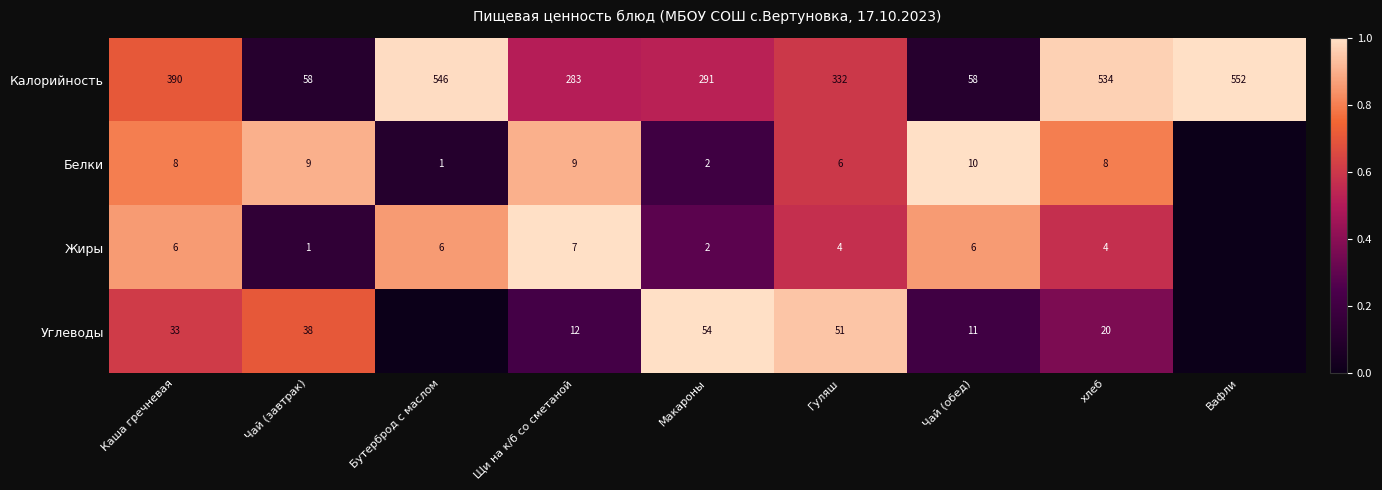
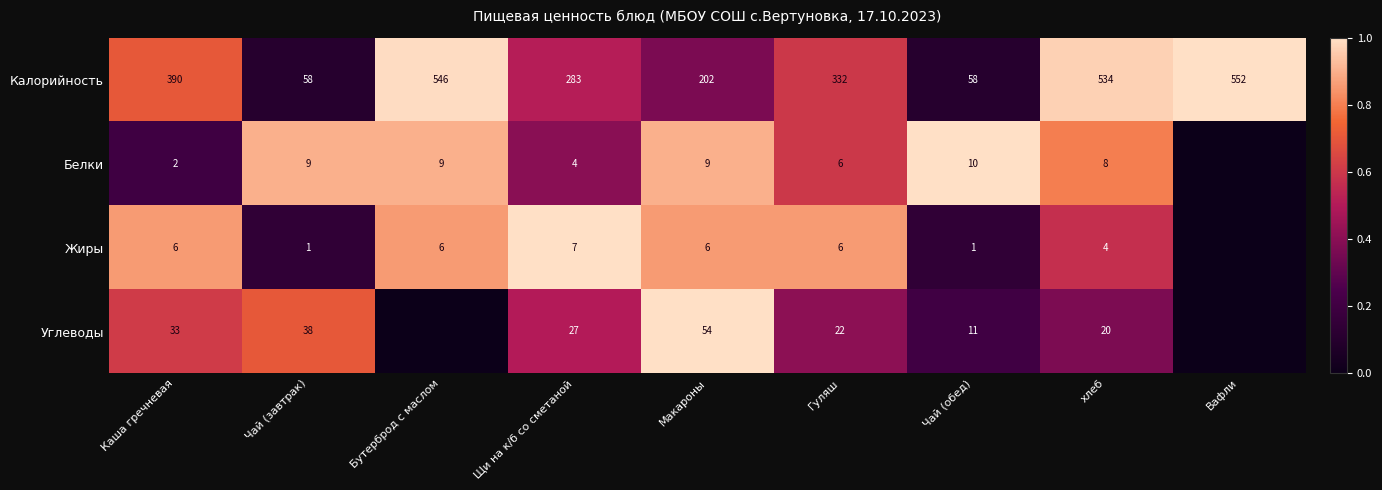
Калорийность, Макароны: 291 -> 202
Белки, Каша гречневая: 8 -> 2
Белки, Бутерброд с маслом: 1 -> 9
Белки, Щи на к/б со сметаной: 9 -> 4
Белки, Макароны: 2 -> 9
Жиры, Макароны: 2 -> 6
Жиры, Гуляш: 4 -> 6
Жиры, Чай (обед): 6 -> 1
Углеводы, Щи на к/б со сметаной: 12 -> 27
Углеводы, Гуляш: 51 -> 22
